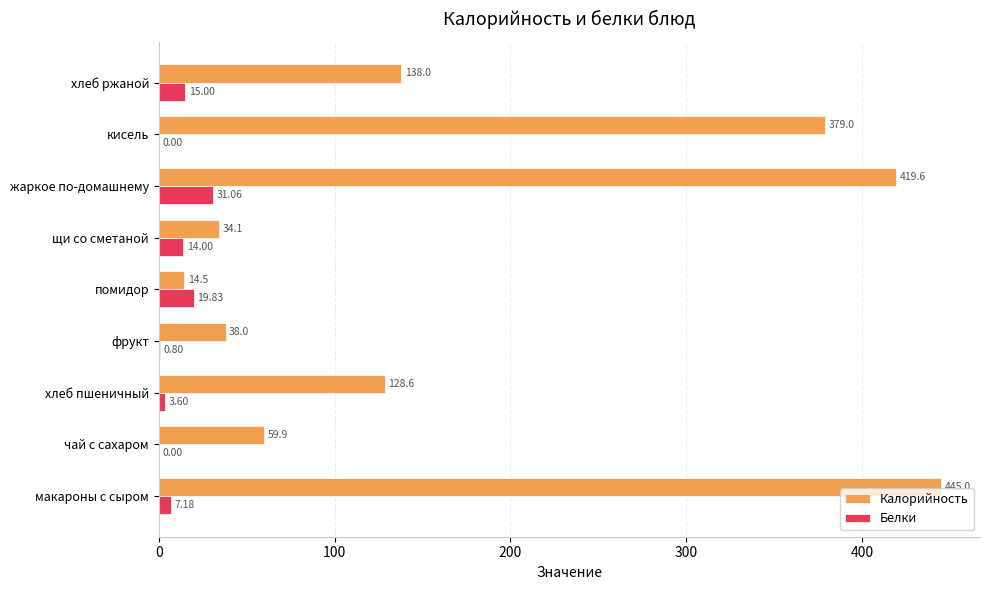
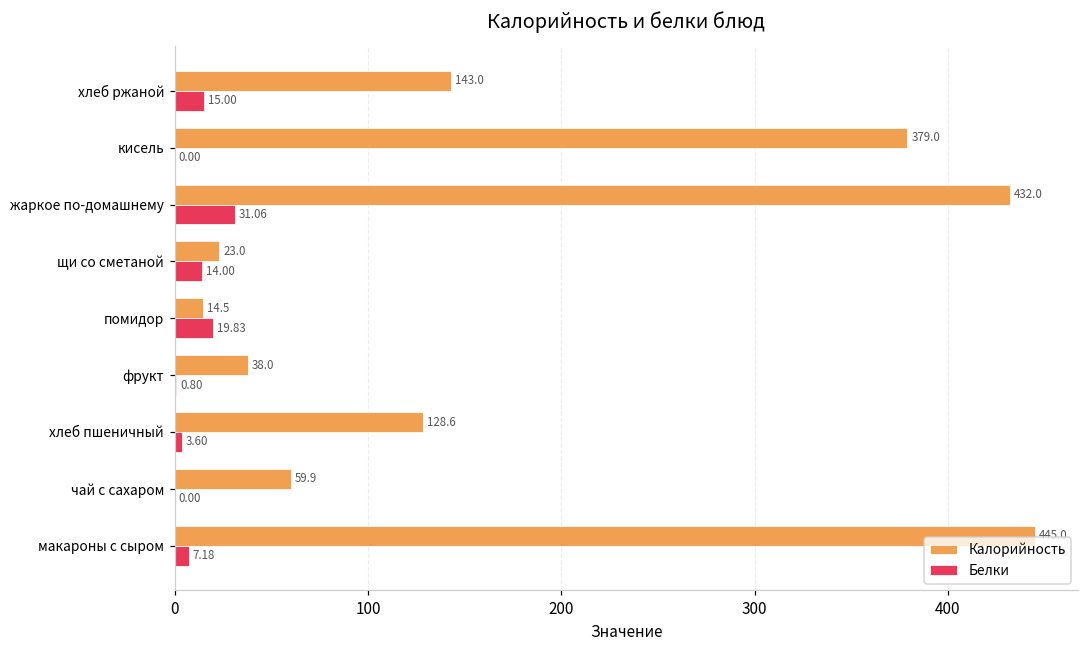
Калорийность, хлеб ржаной: 138.0 -> 143.0
Калорийность, жаркое по-домашнему: 419.6 -> 432.0
Калорийность, щи со сметаной: 34.1 -> 23.0
